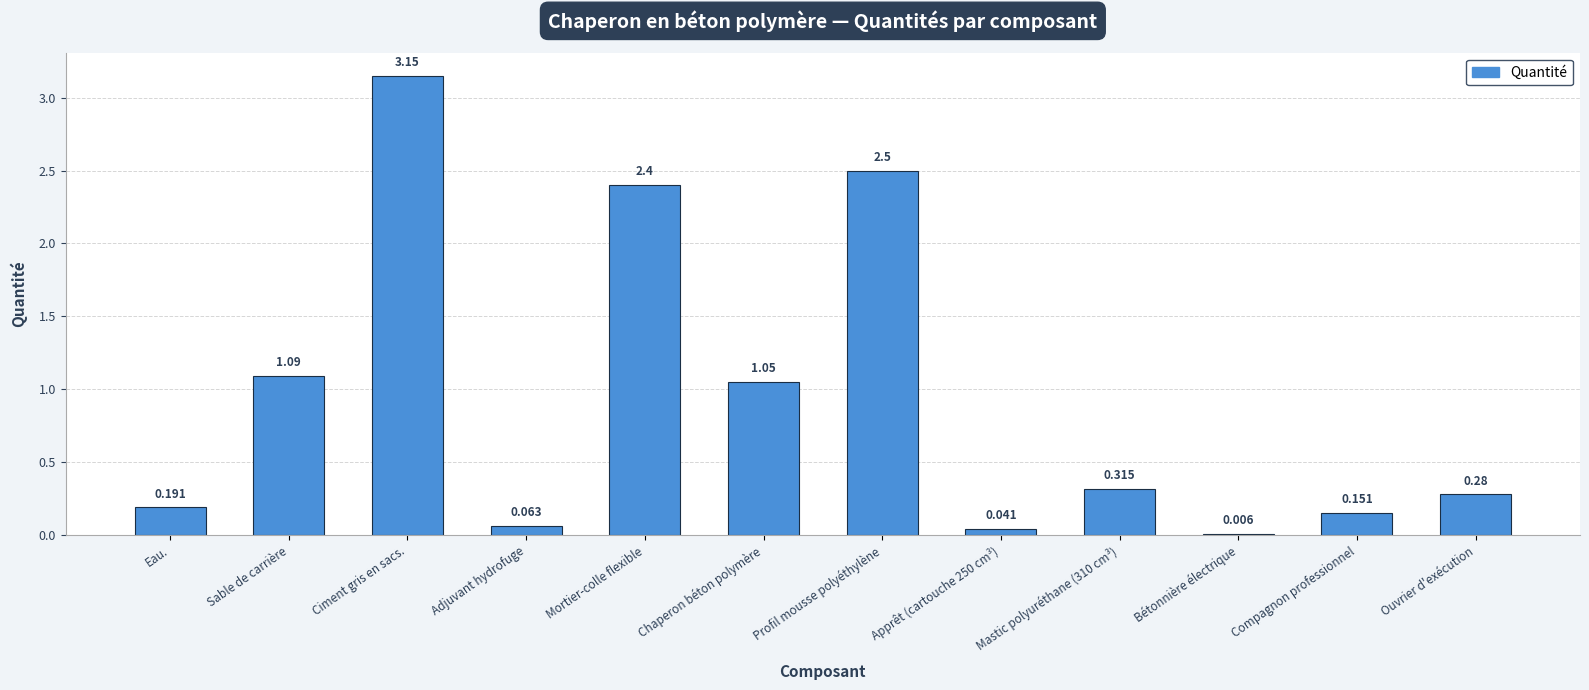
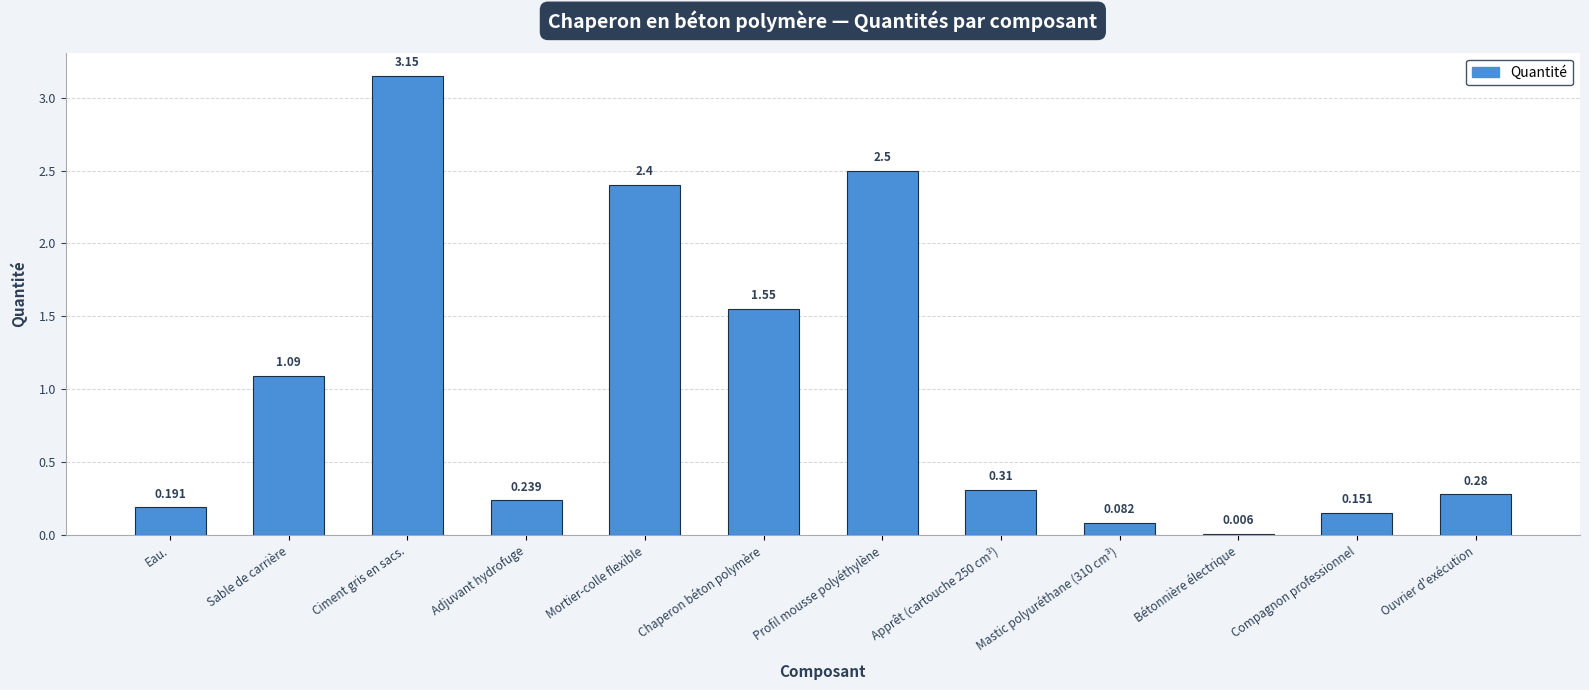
Adjuvant hydrofuge: 0.063 -> 0.239
Chaperon béton polymère: 1.05 -> 1.55
Apprêt (cartouche 250 cm³): 0.041 -> 0.31
Mastic polyuréthane (310 cm³): 0.315 -> 0.082
